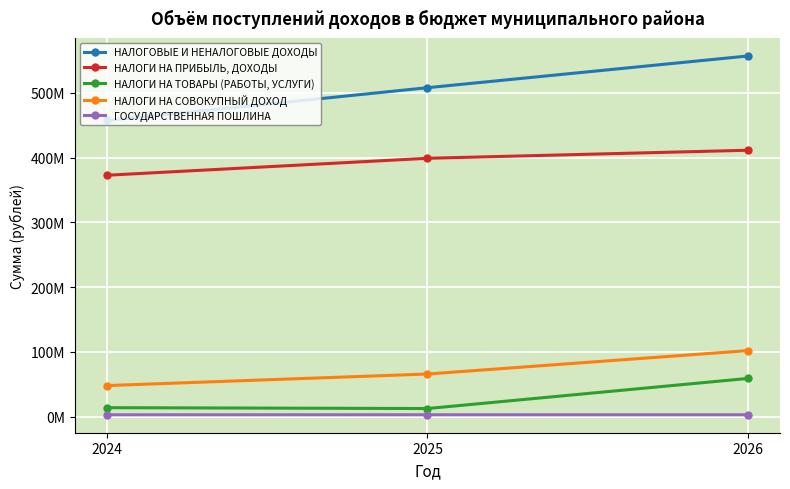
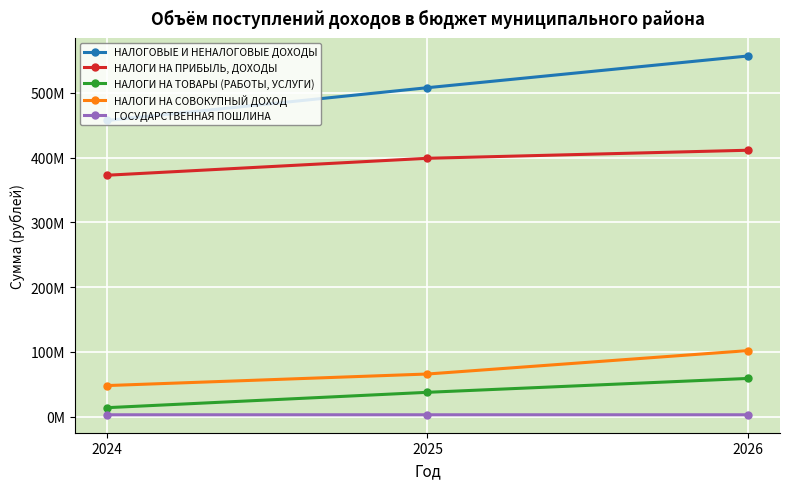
НАЛОГИ НА ТОВАРЫ (РАБОТЫ, УСЛУГИ), 2025: 10000000 -> 40000000
